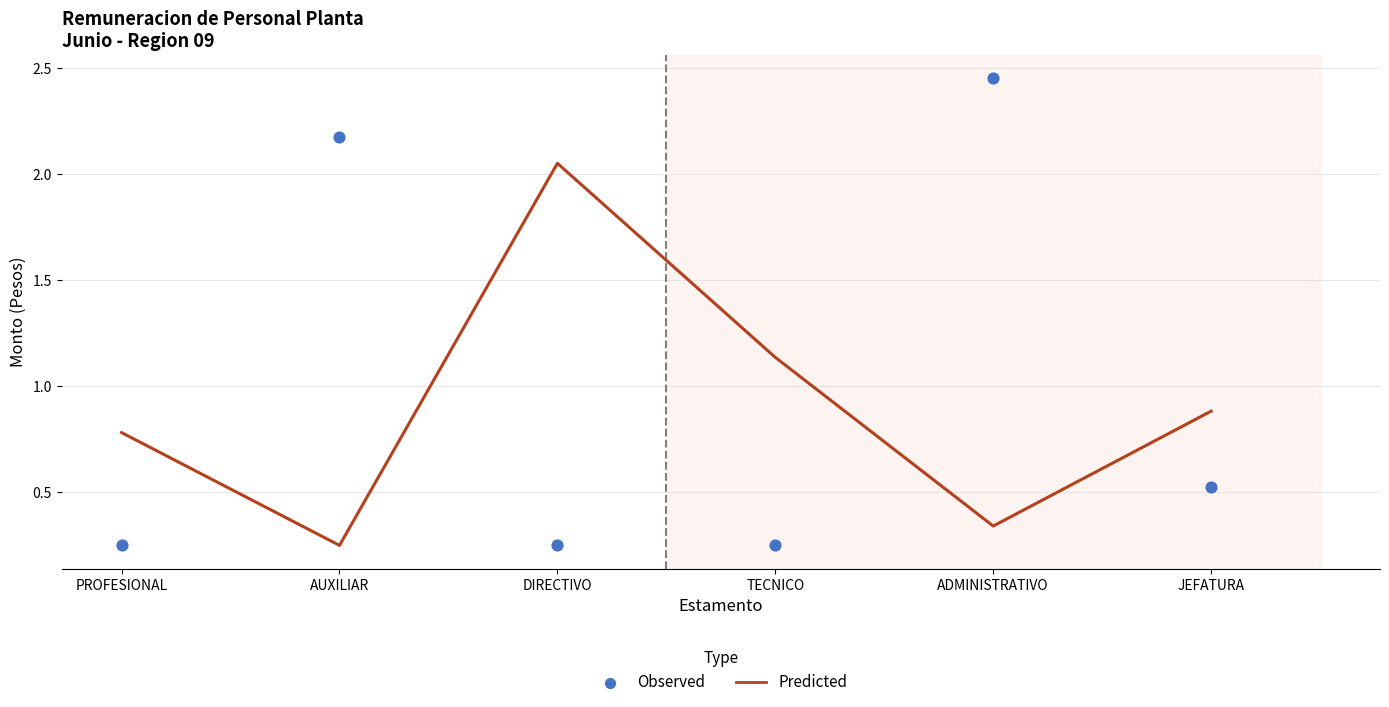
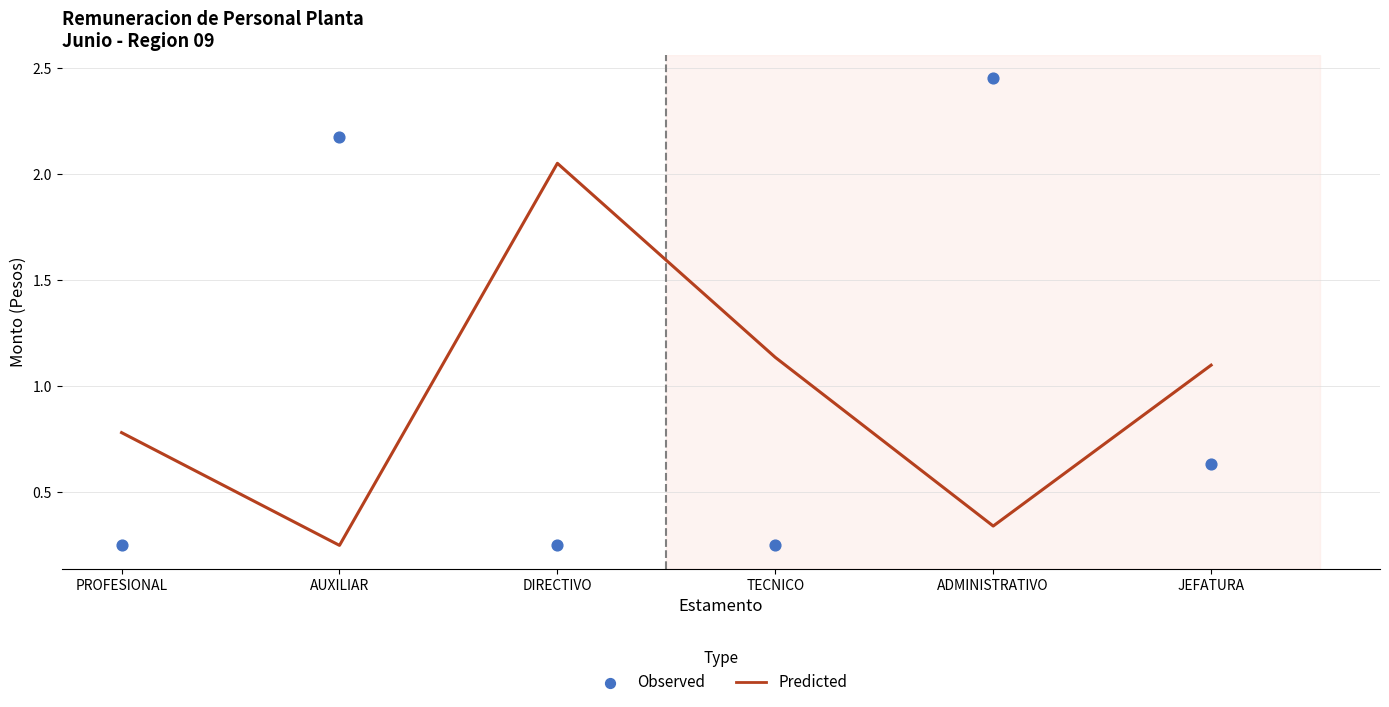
Predicted, JEFATURA: 0.88 -> 1.10
Observed, JEFATURA: 0.52 -> 0.63
